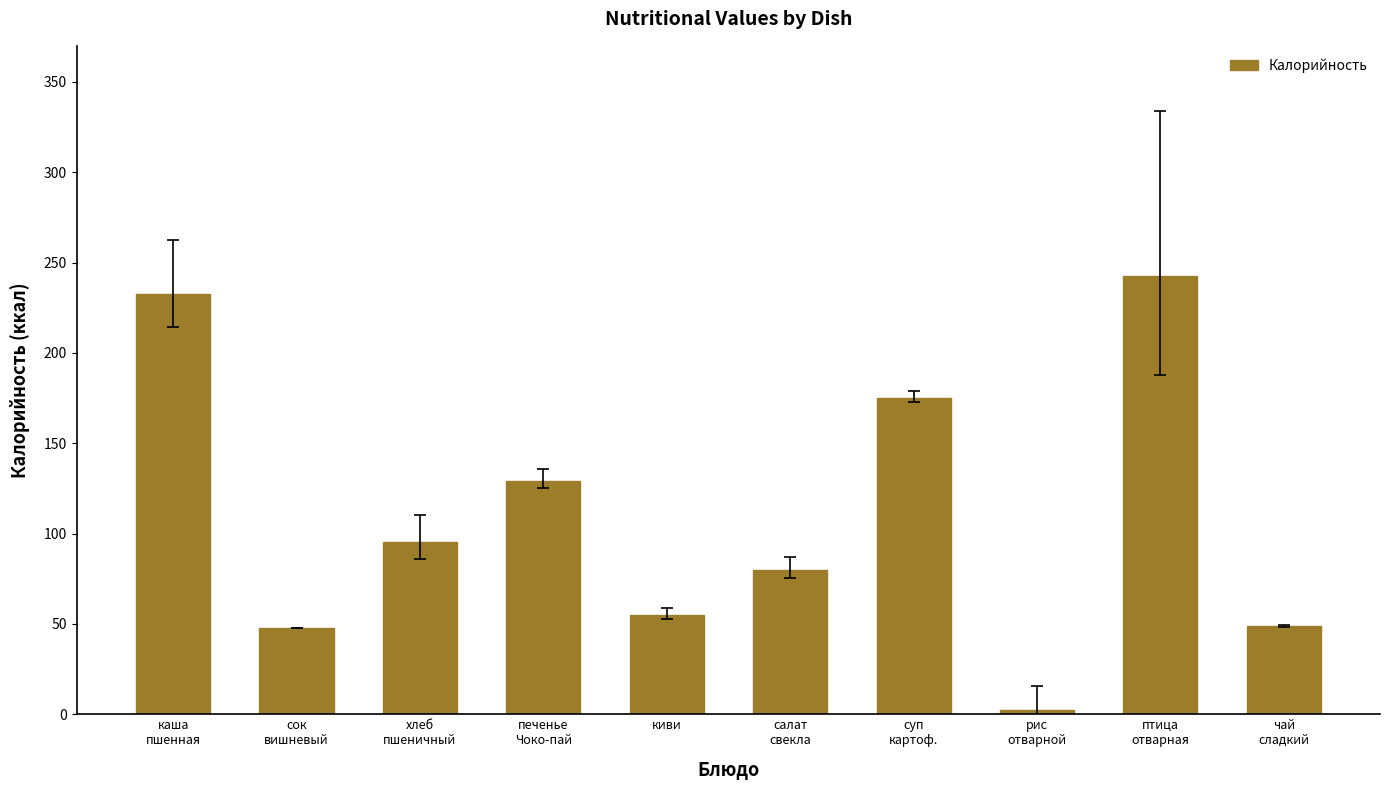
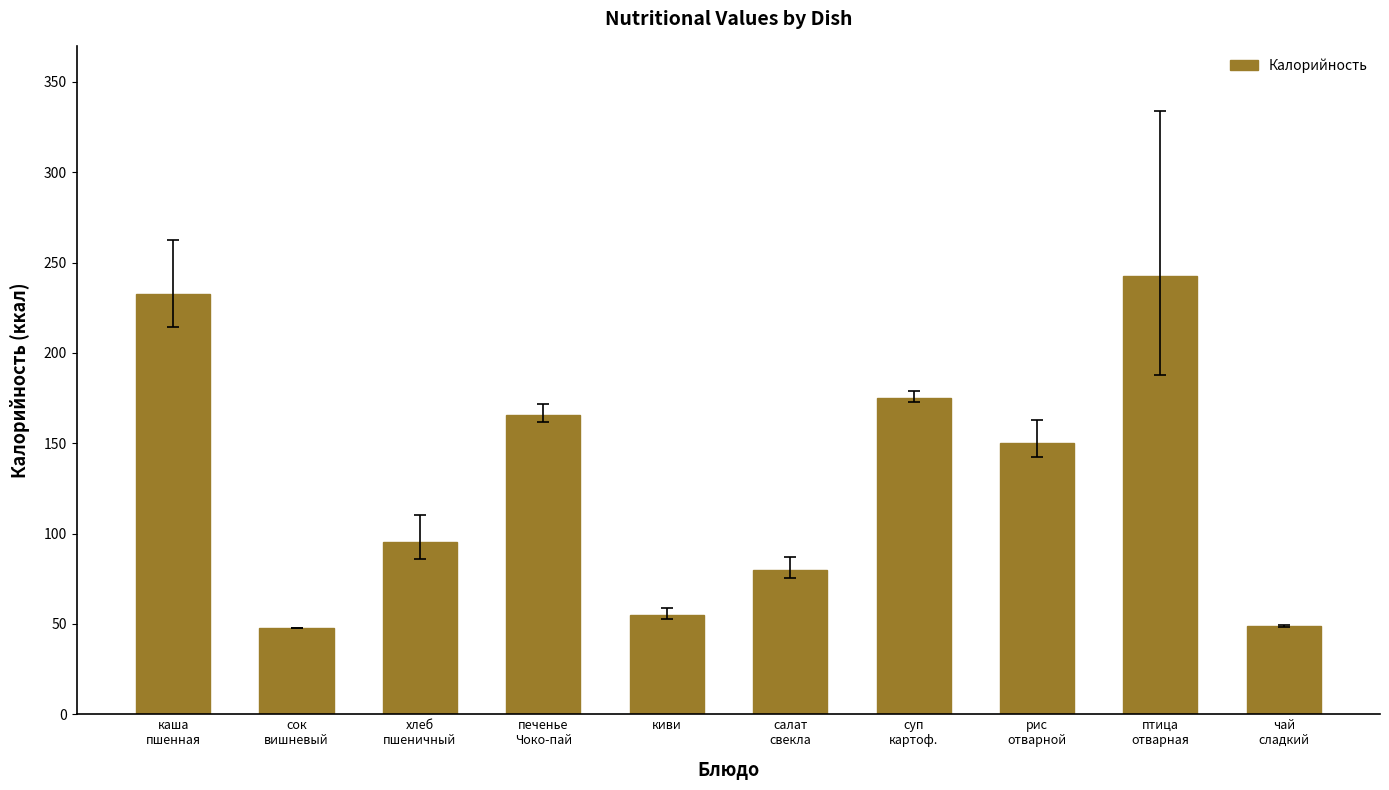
Калорийность, печенье Чоко-пай: 129 -> 166
Калорийность, рис отварной: 3 -> 150
